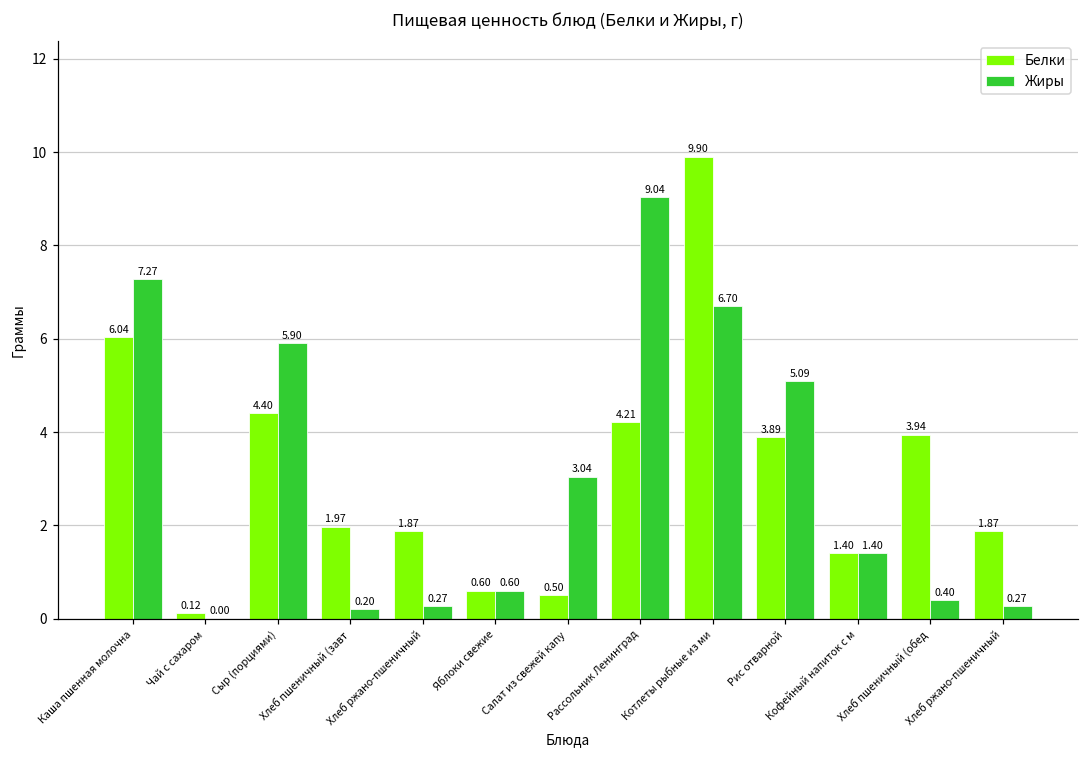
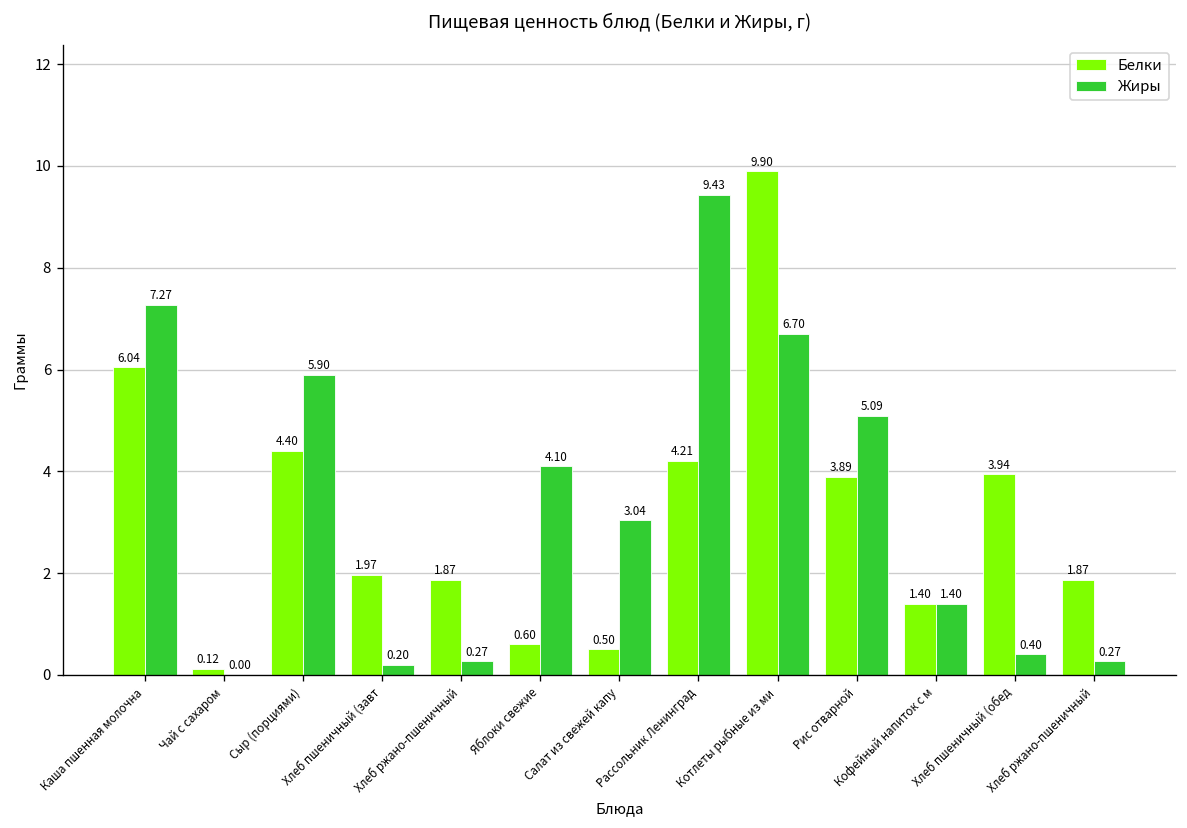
Жиры, Яблоки свежие: 0.60 -> 4.10
Жиры, Рассольник Ленинград: 9.04 -> 9.43
